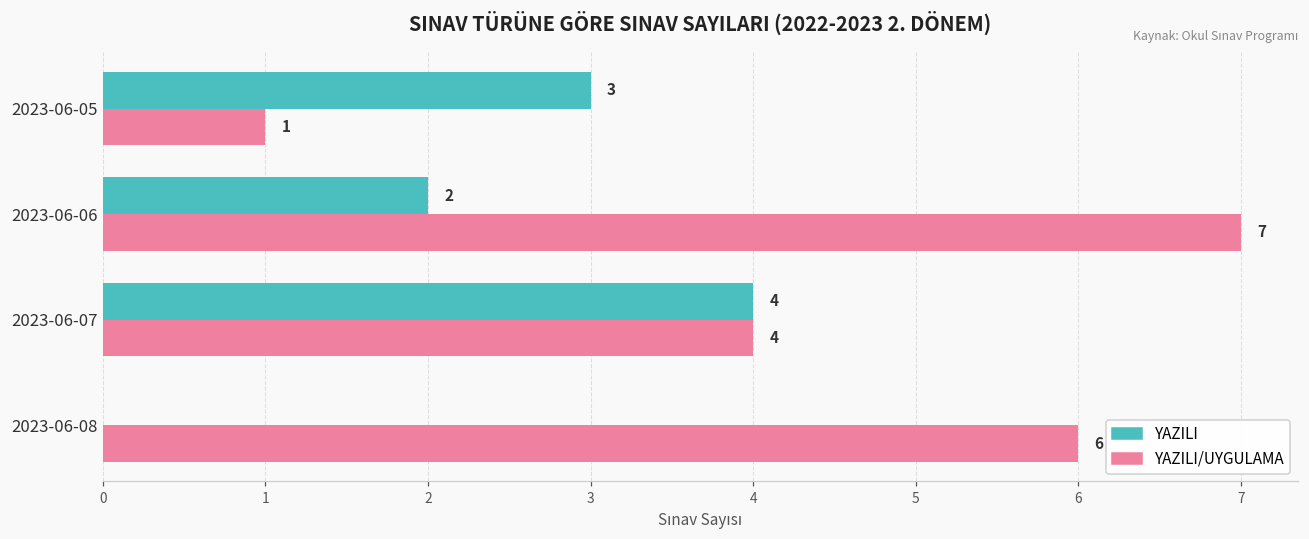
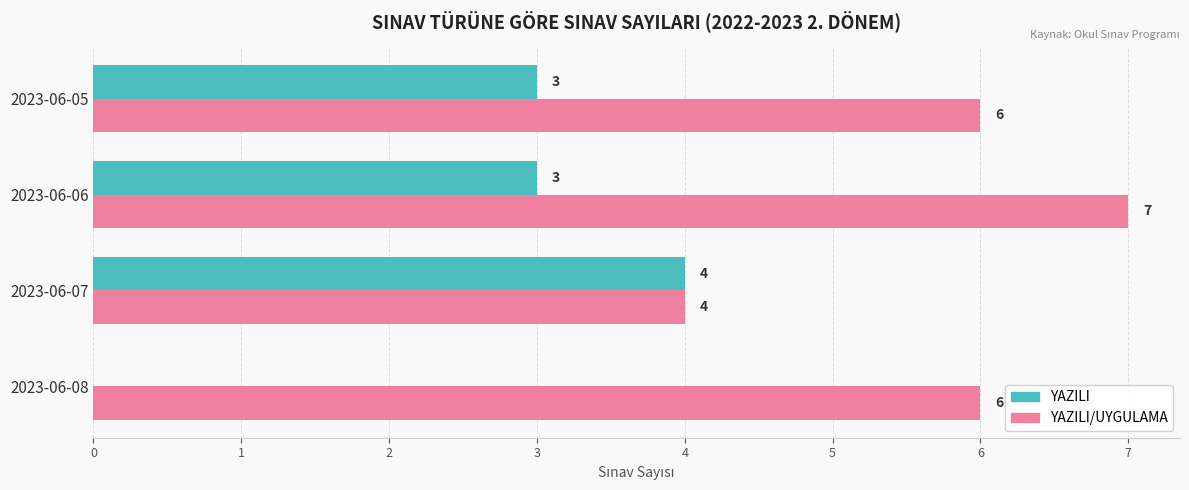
YAZILI/UYGULAMA, 2023-06-05: 1 -> 6
YAZILI, 2023-06-06: 2 -> 3
